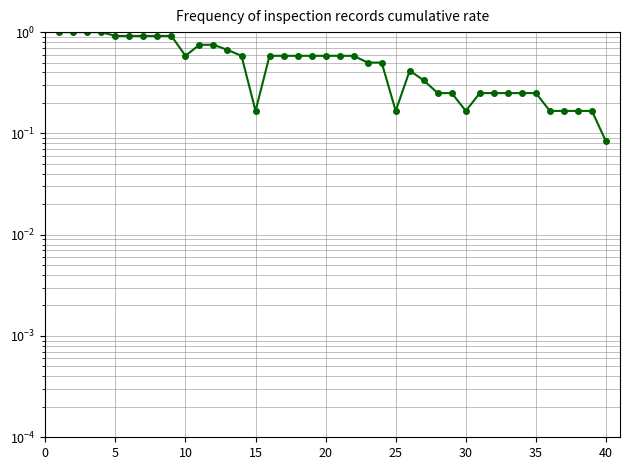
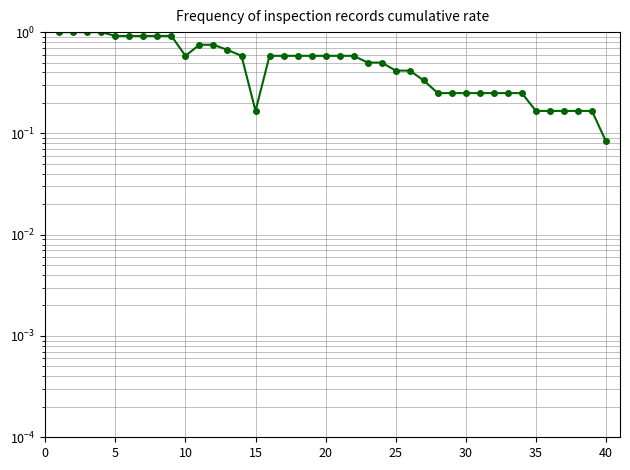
25: 0.17 -> 0.42
30: 0.17 -> 0.25
35: 0.25 -> 0.17
